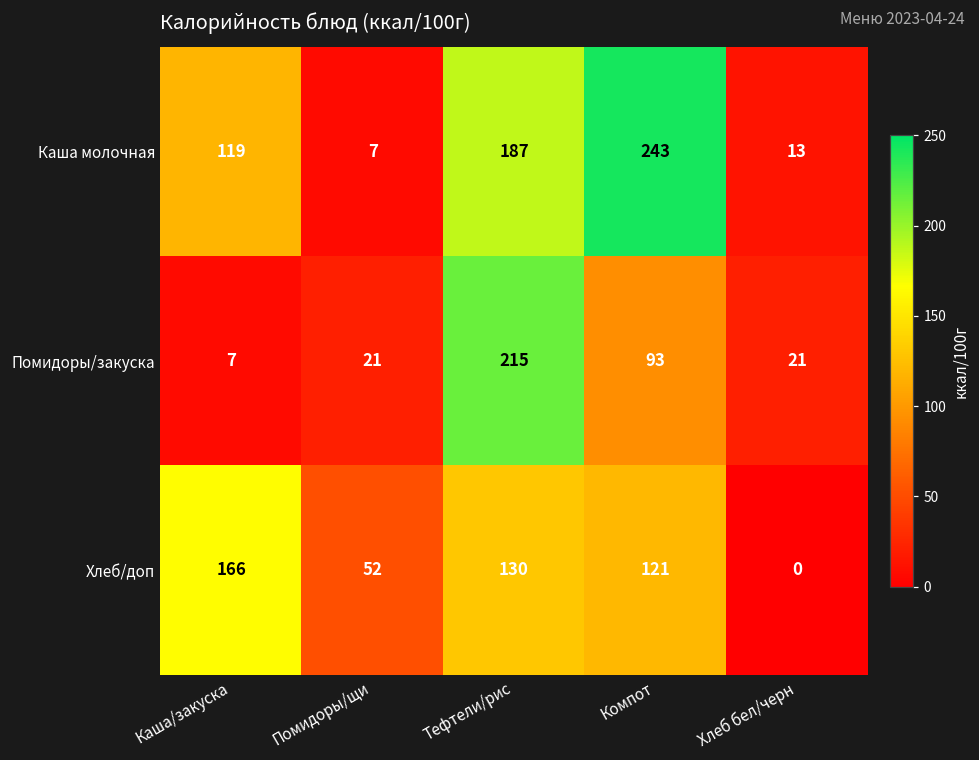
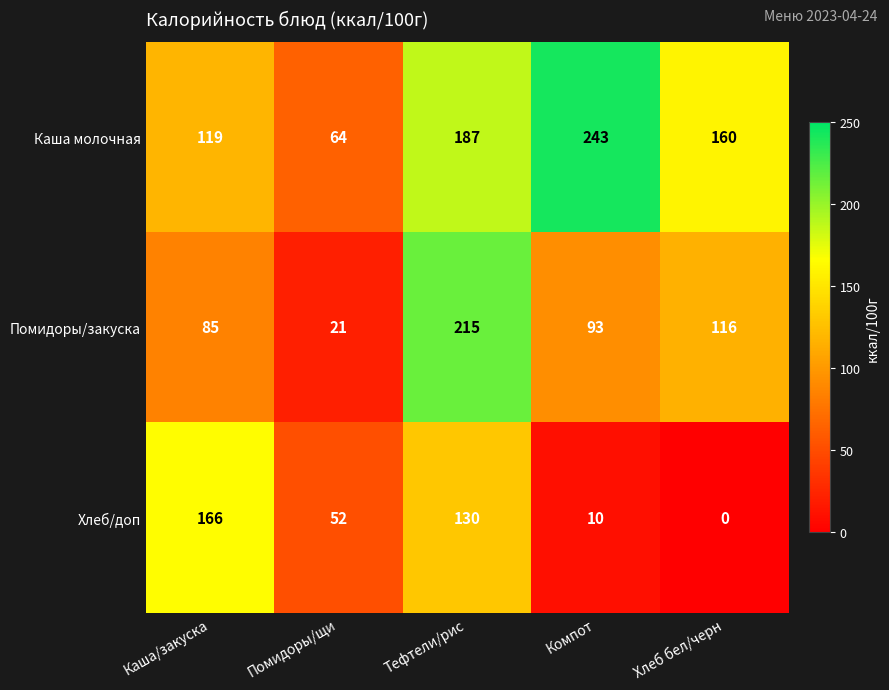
Каша молочная, Помидоры/щи: 7 -> 64
Каша молочная, Хлеб бел/черн: 13 -> 160
Помидоры/закуска, Каша/закуска: 7 -> 85
Помидоры/закуска, Хлеб бел/черн: 21 -> 116
Хлеб/доп, Компот: 121 -> 10
